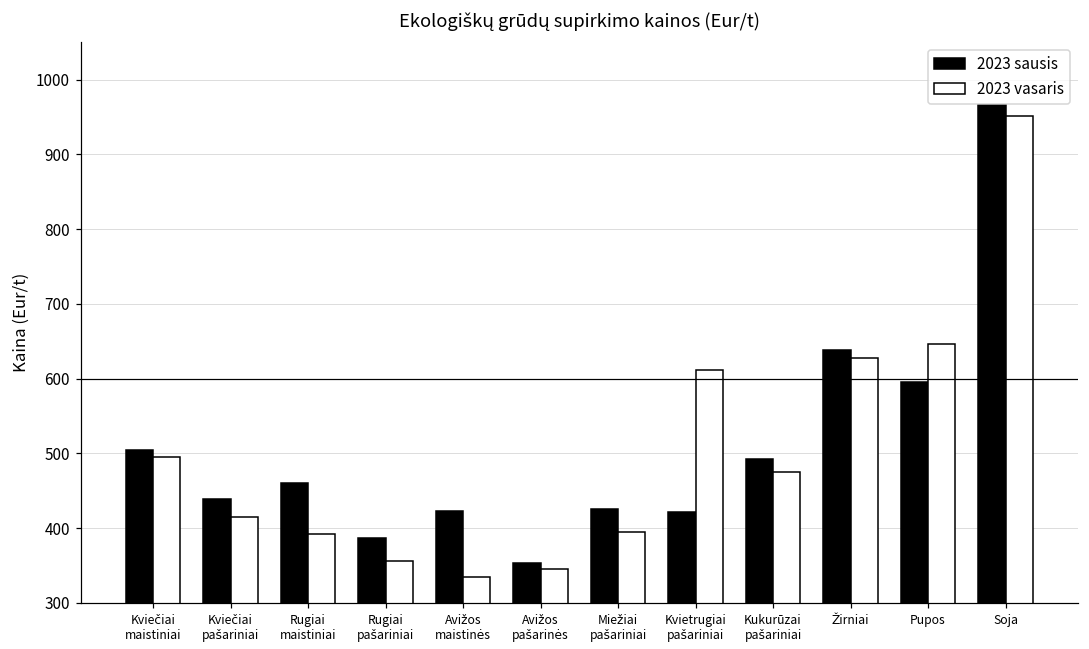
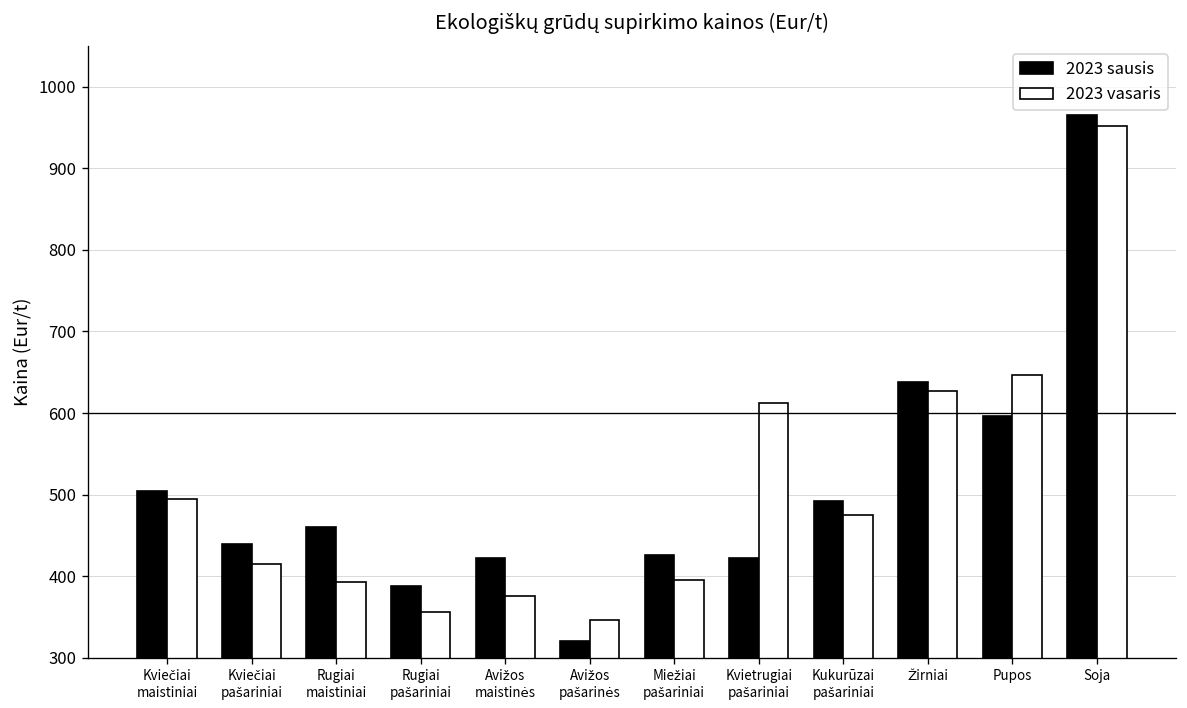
2023 vasaris, Avižos maistinės: 330 -> 380
2023 sausis, Avižos pašarinės: 350 -> 320
